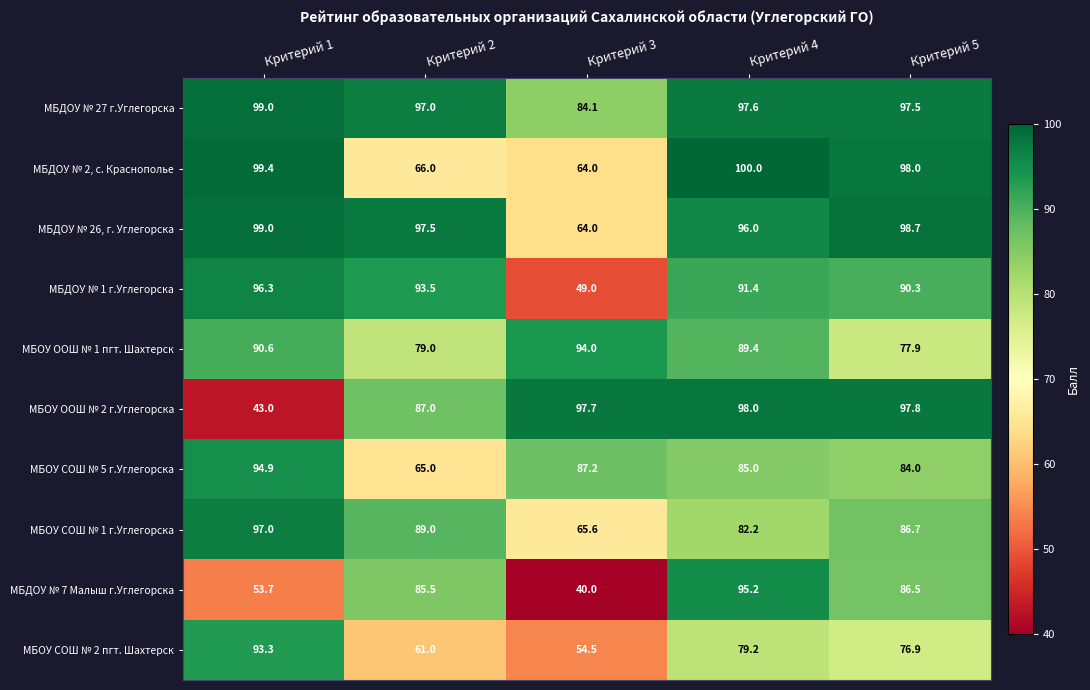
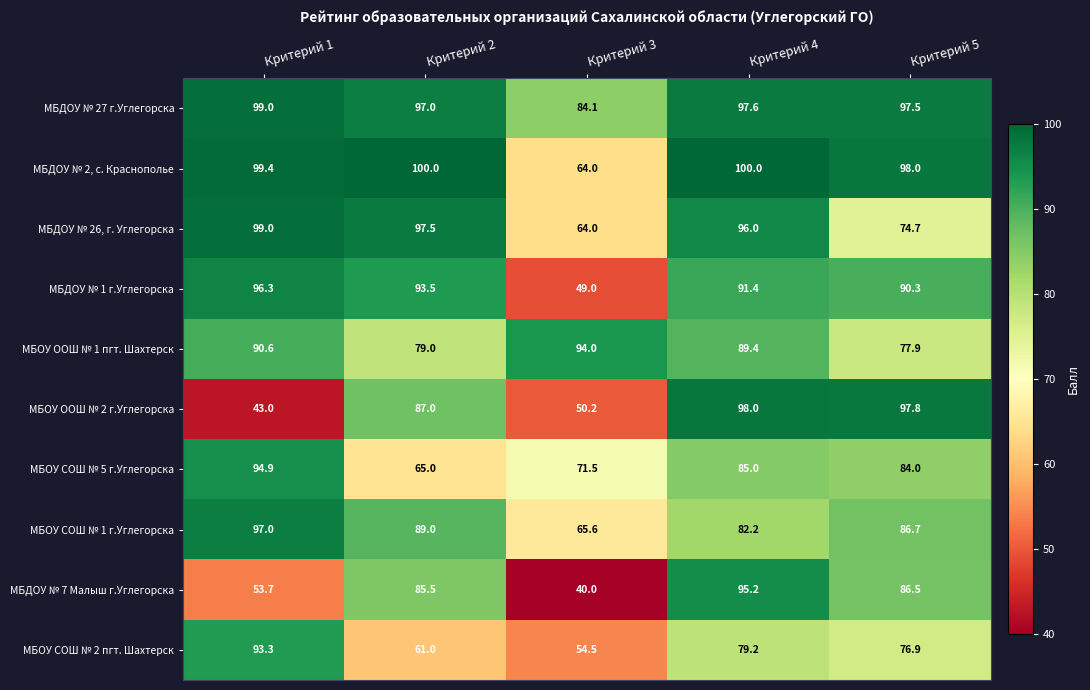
МБДОУ № 2, с. Краснополье, Критерий 2: 66.0 -> 100.0
МБДОУ № 26, г. Углегорска, Критерий 5: 98.7 -> 74.7
МБОУ ООШ № 2 г.Углегорска, Критерий 3: 97.7 -> 50.2
МБОУ СОШ № 5 г.Углегорска, Критерий 3: 87.2 -> 71.5
